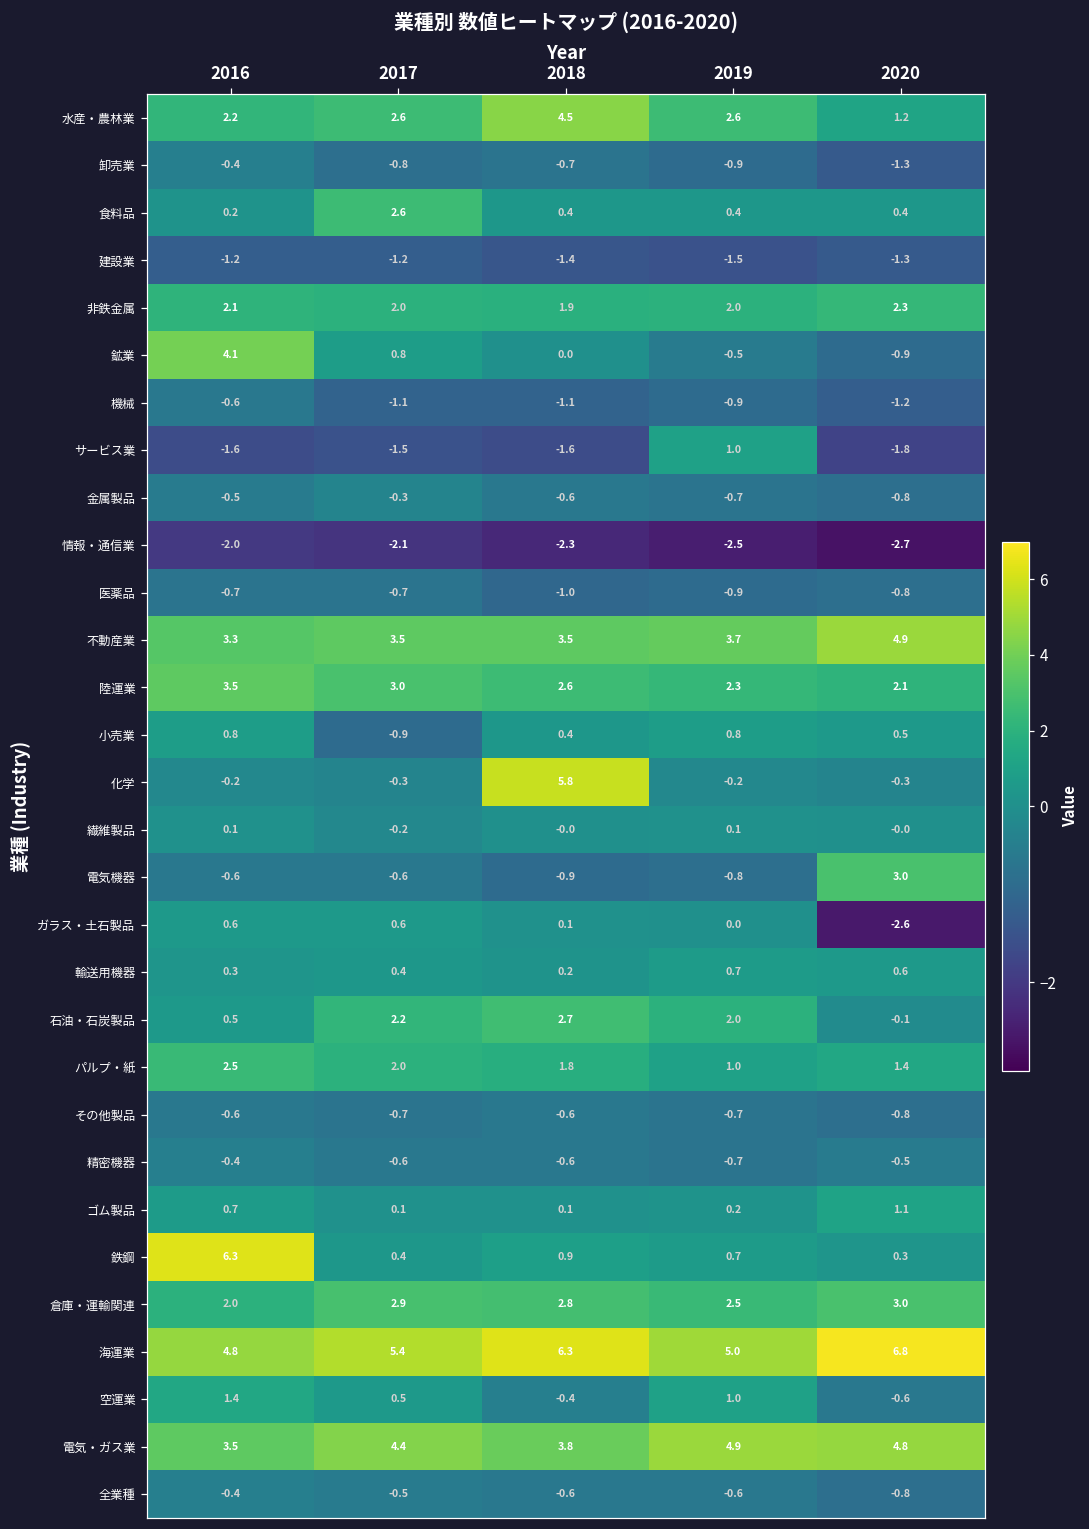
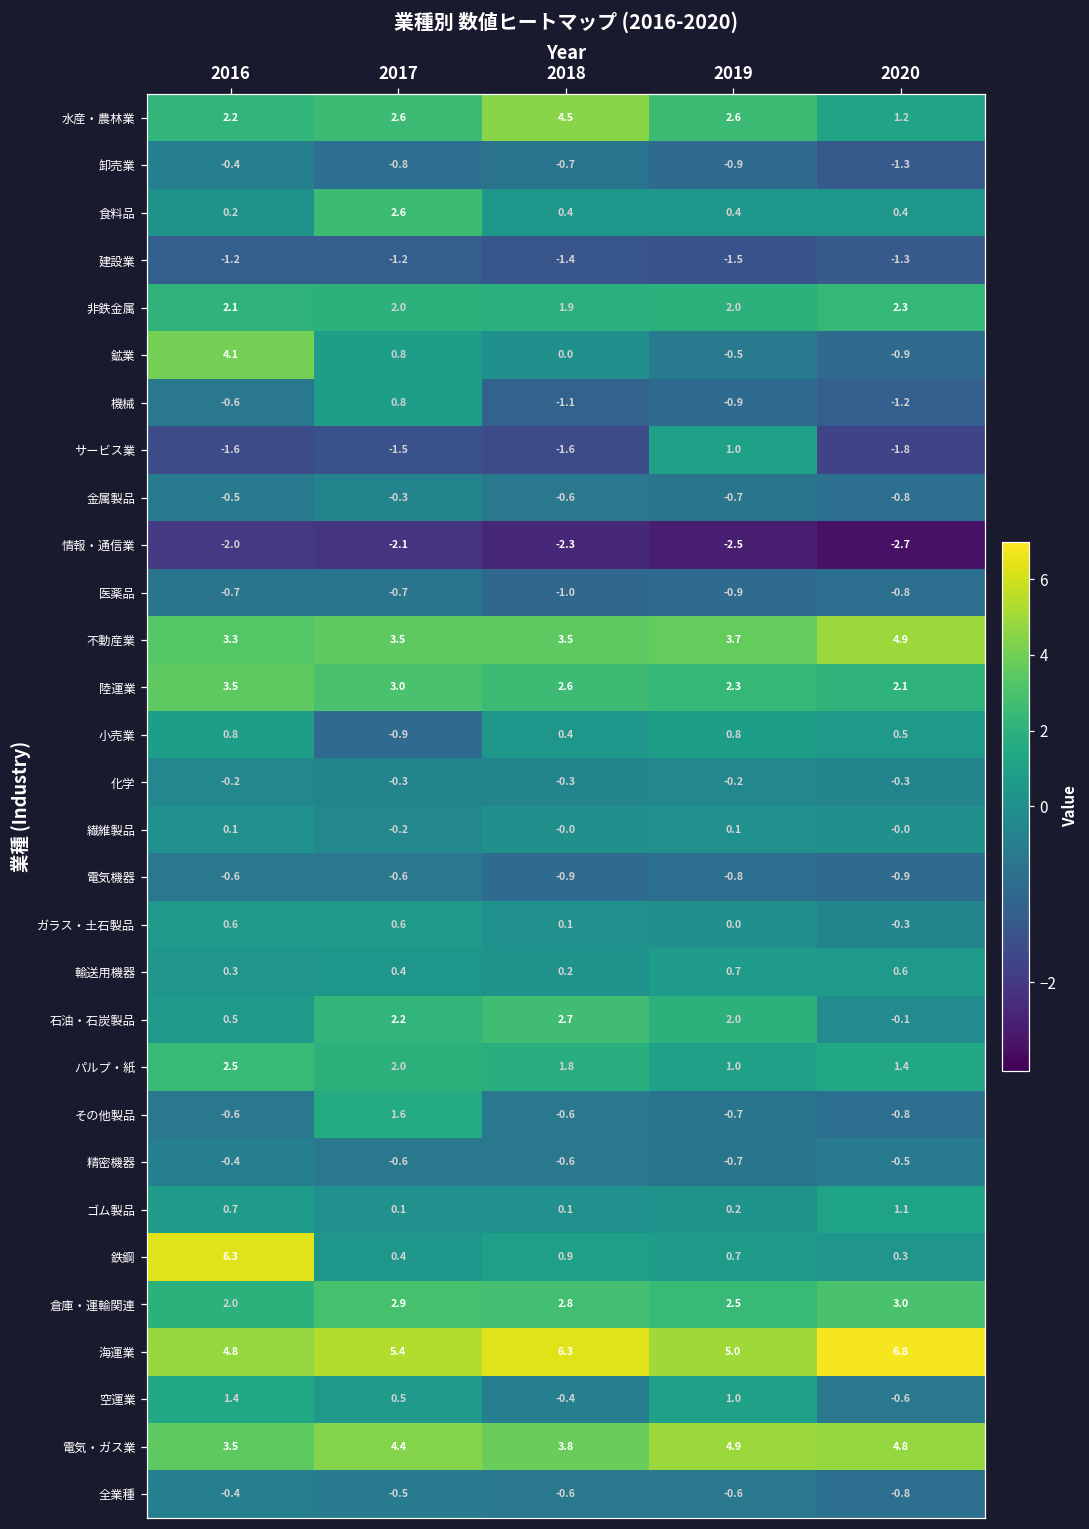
機械, 2017: -1.1 -> 0.8
化学, 2018: 5.8 -> -0.3
電気機器, 2020: 3.0 -> -0.9
ガラス・土石製品, 2020: -2.6 -> -0.3
その他製品, 2017: -0.7 -> 1.6
